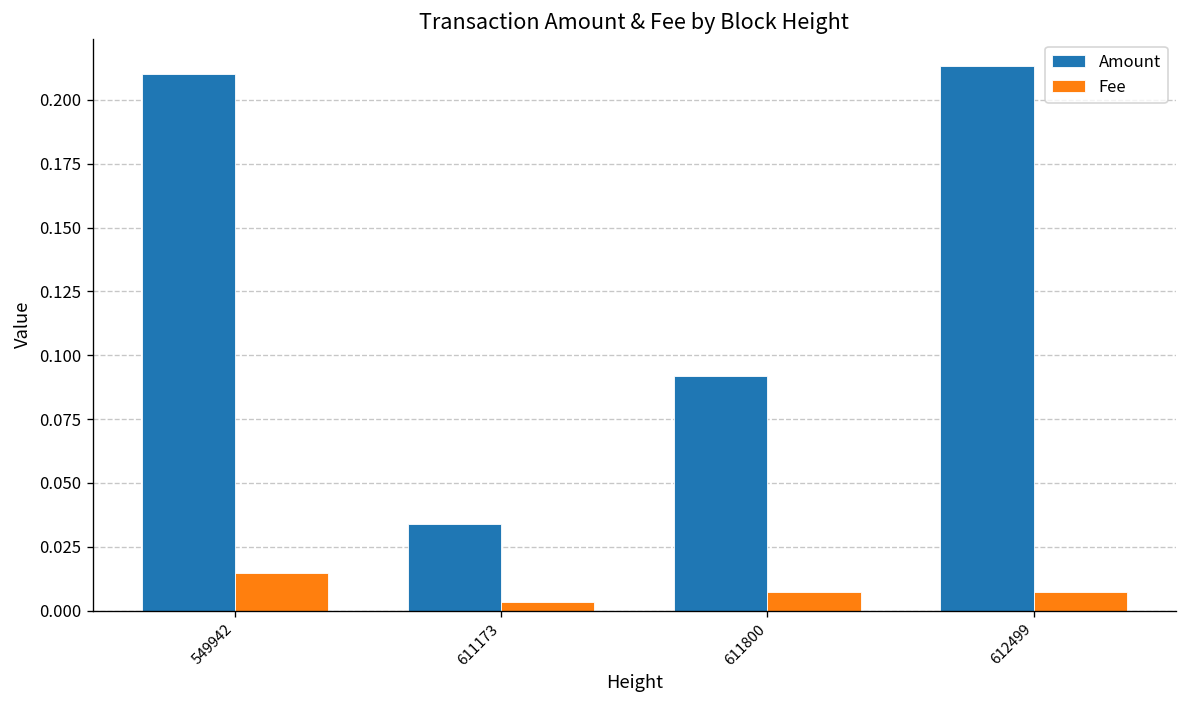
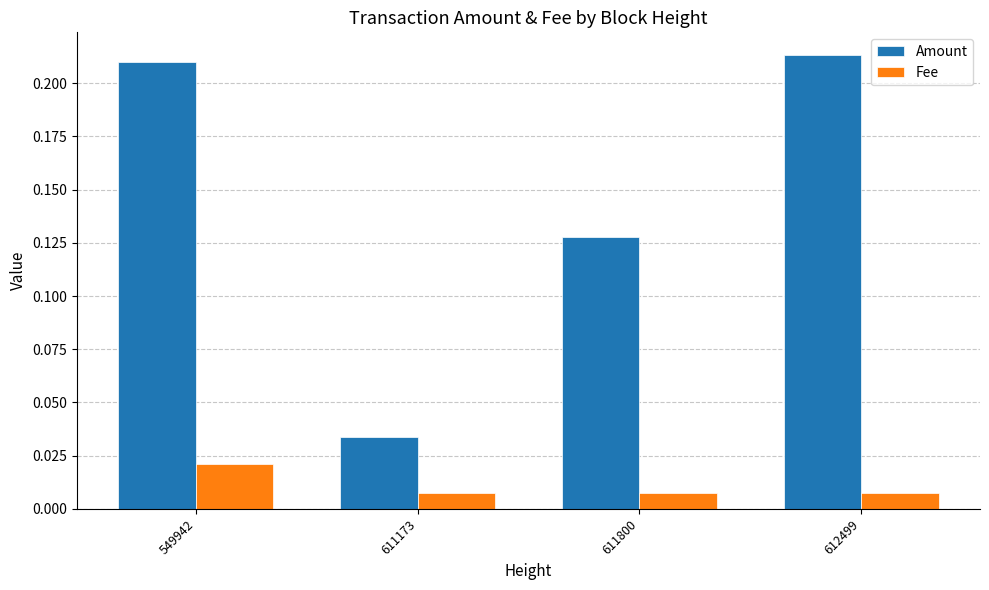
Fee, 549942: 0.015 -> 0.021
Fee, 611173: 0.003 -> 0.007
Amount, 611800: 0.092 -> 0.128
